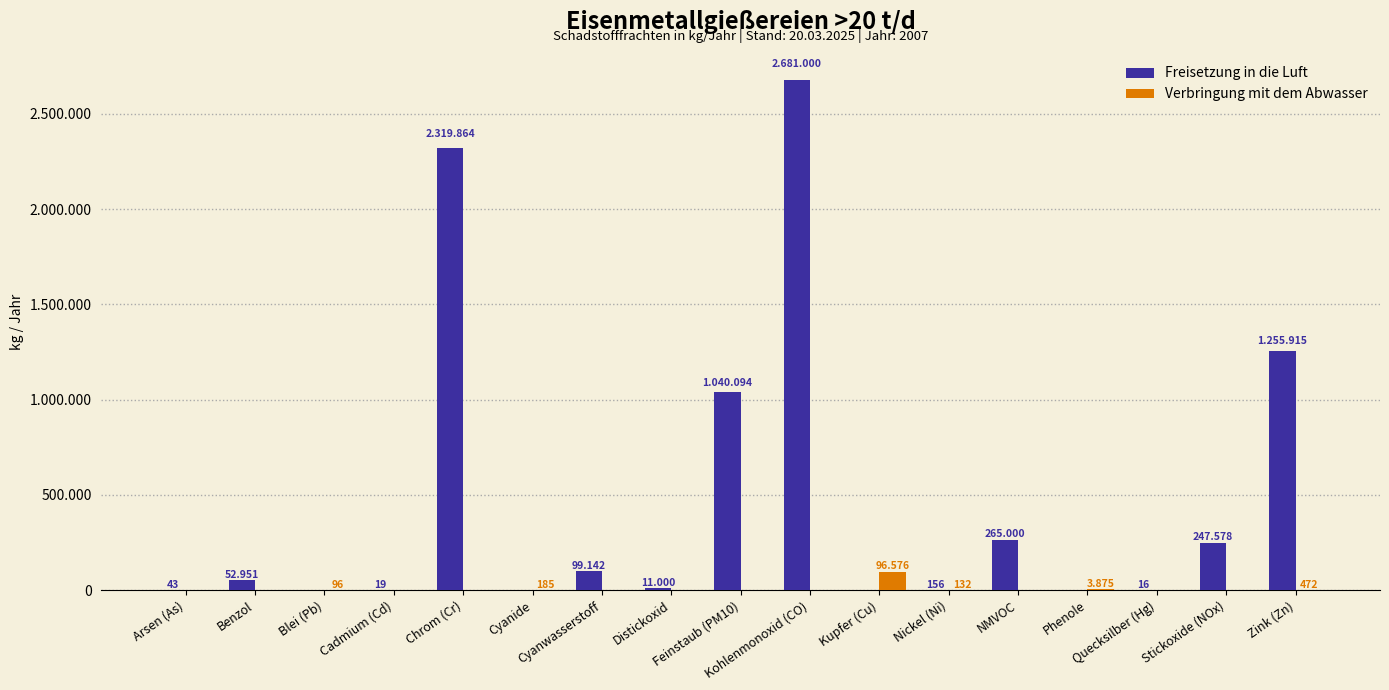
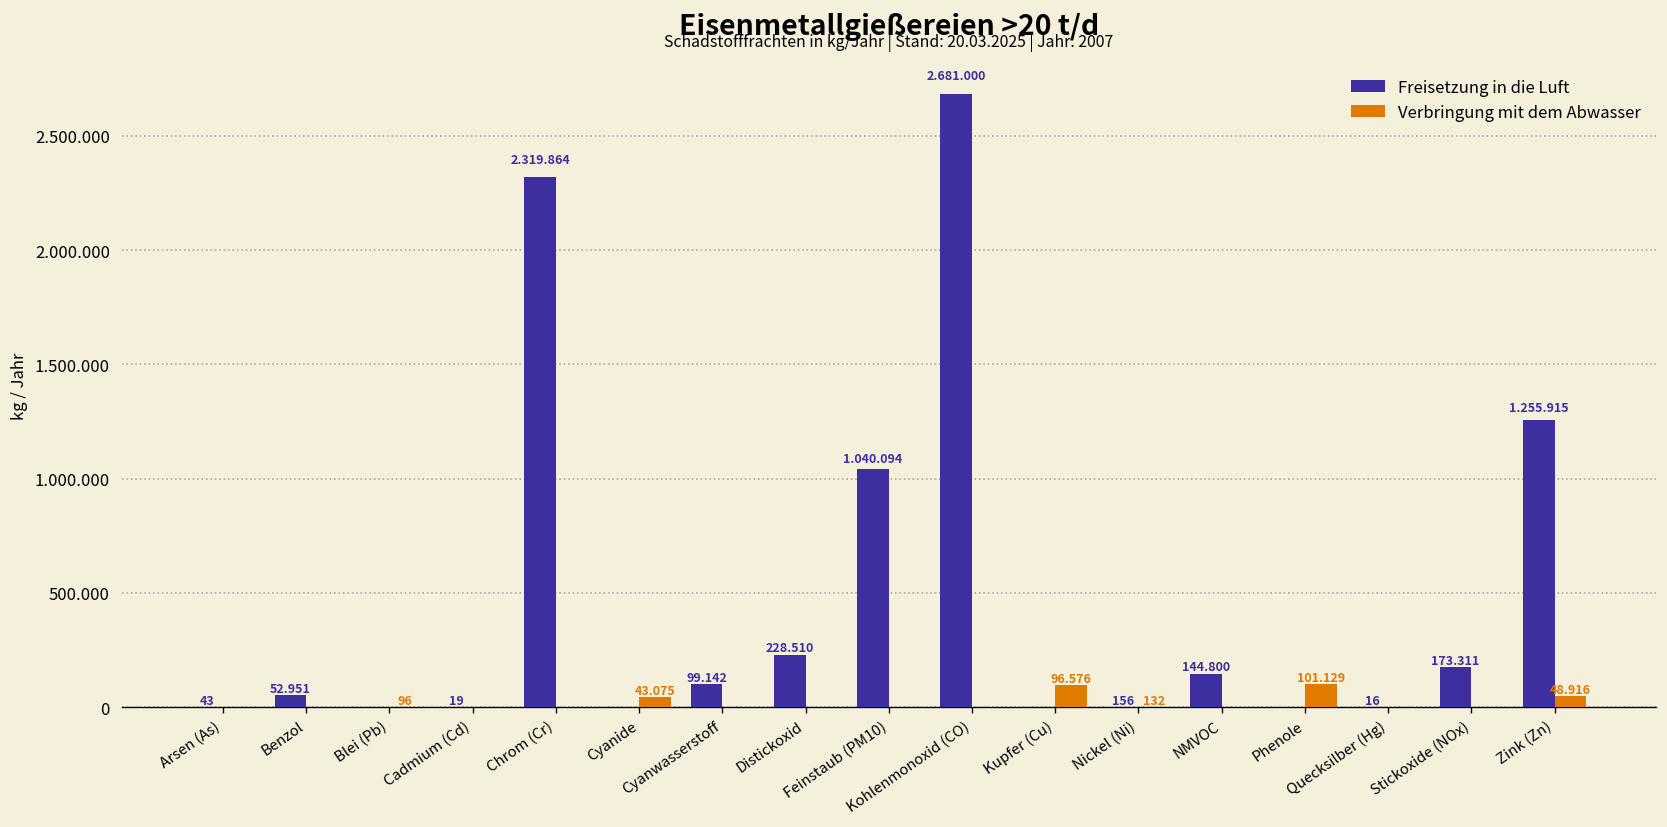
Verbringung mit dem Abwasser, Cyanide: 185 -> 43.075
Freisetzung in die Luft, Distickoxid: 11.000 -> 228.510
Freisetzung in die Luft, NMVOC: 265.000 -> 144.800
Verbringung mit dem Abwasser, Phenole: 3.875 -> 101.129
Freisetzung in die Luft, Stickoxide (NOx): 247.578 -> 173.311
Verbringung mit dem Abwasser, Zink (Zn): 472 -> 48.916
